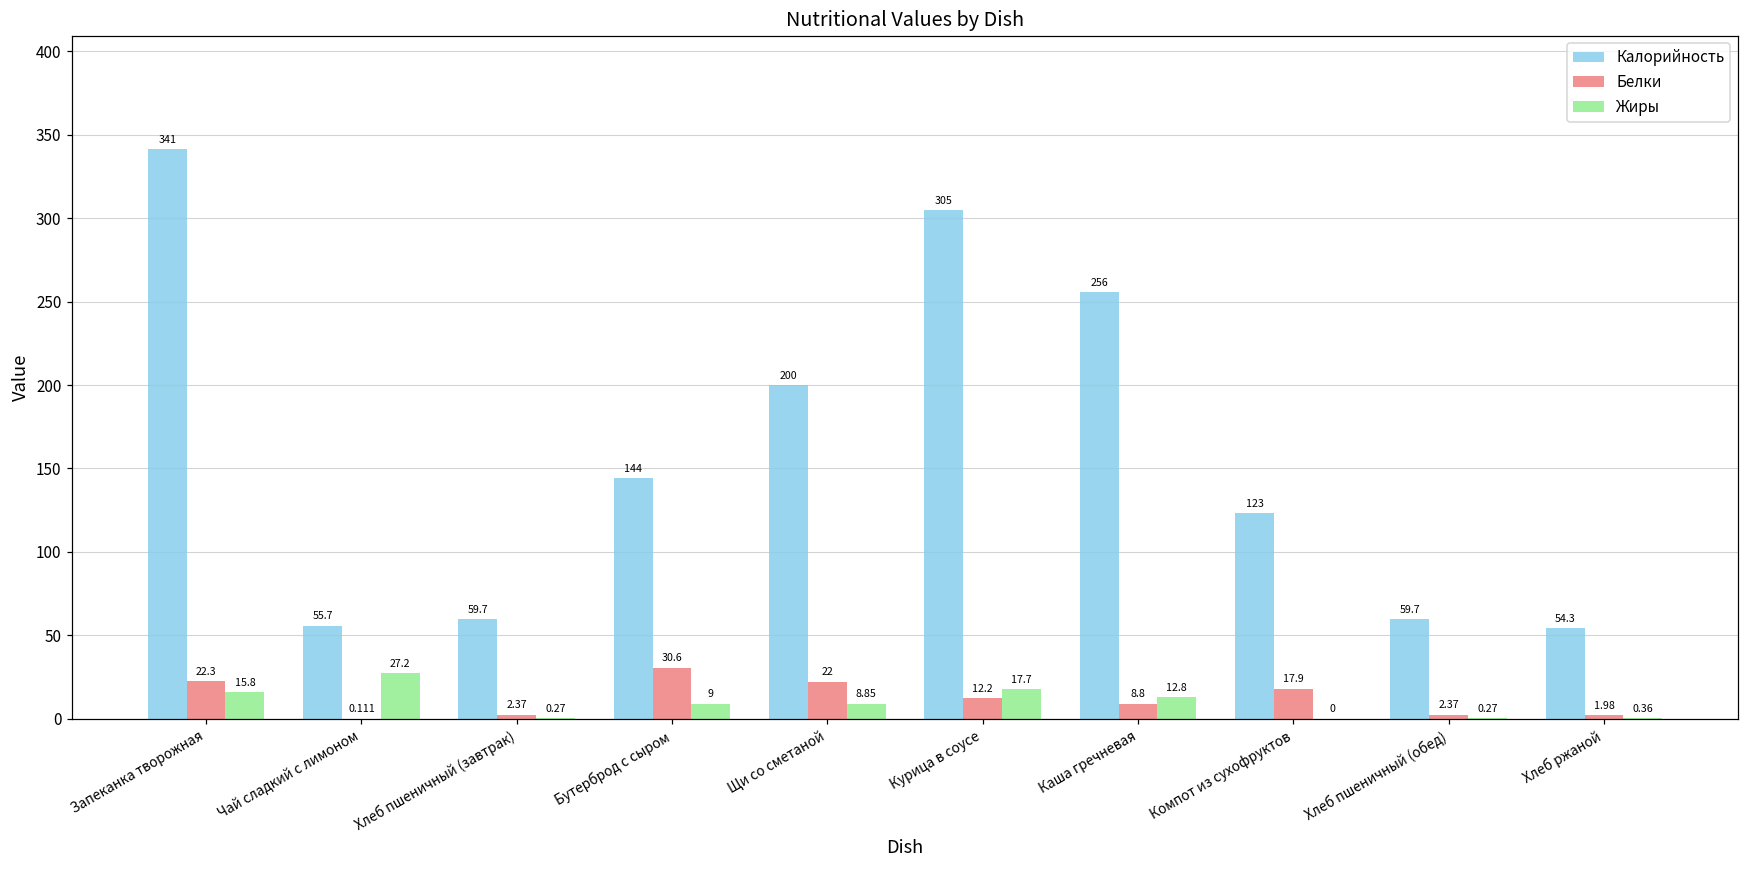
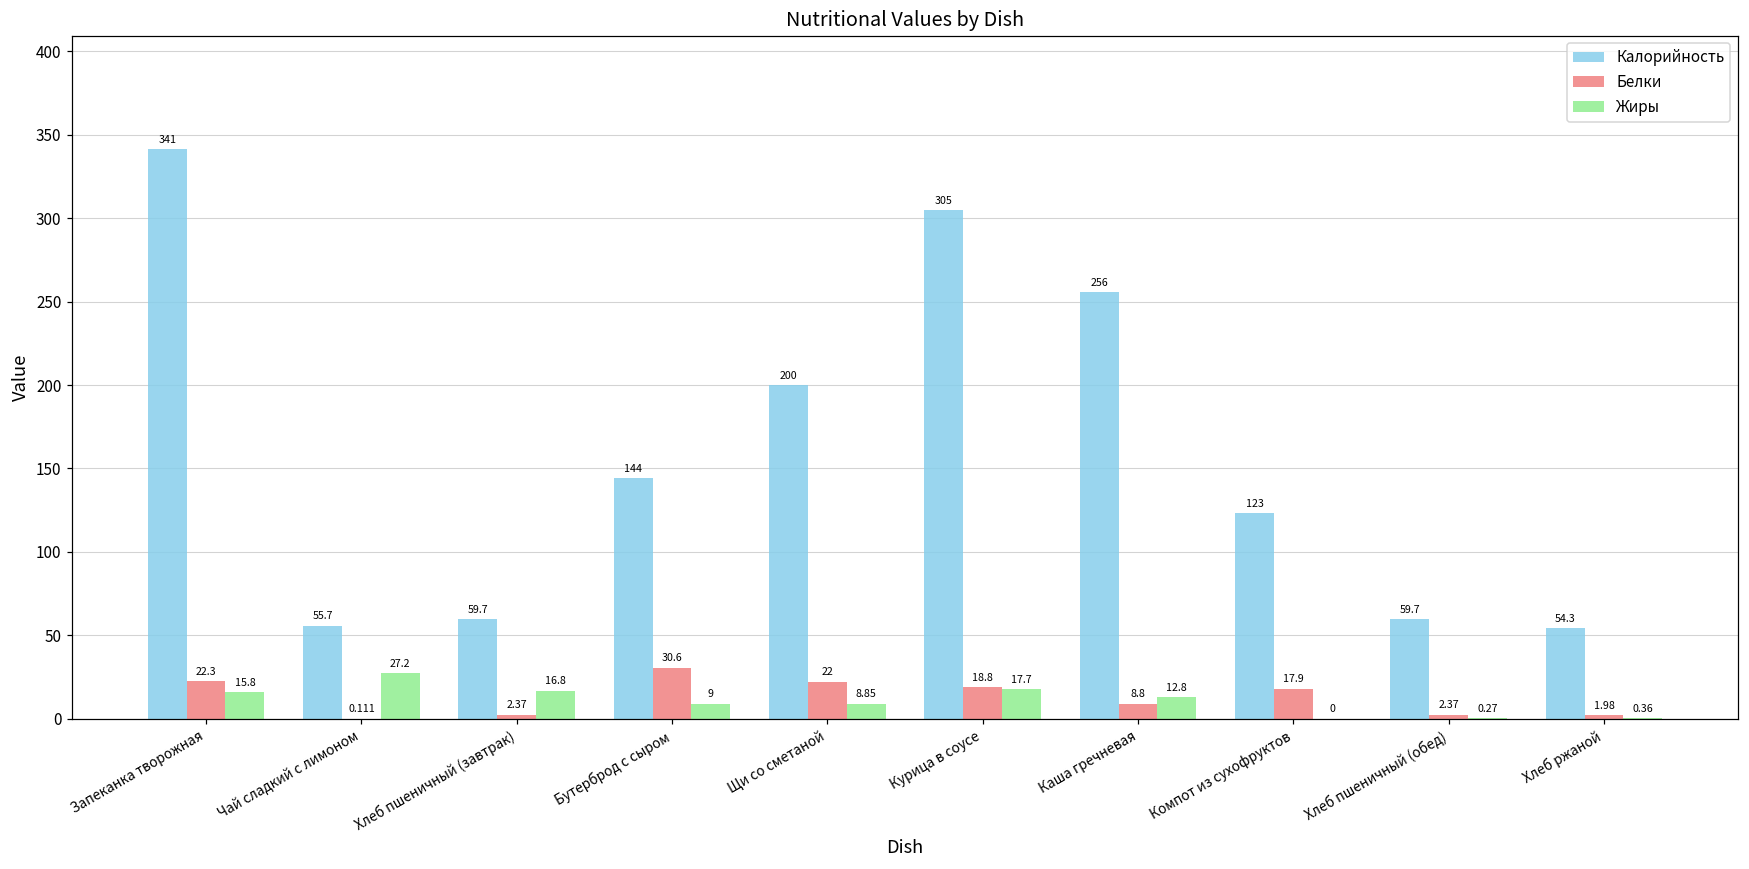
Жиры, Хлеб пшеничный (завтрак): 0.27 -> 16.8
Белки, Курица в соусе: 12.2 -> 18.8
